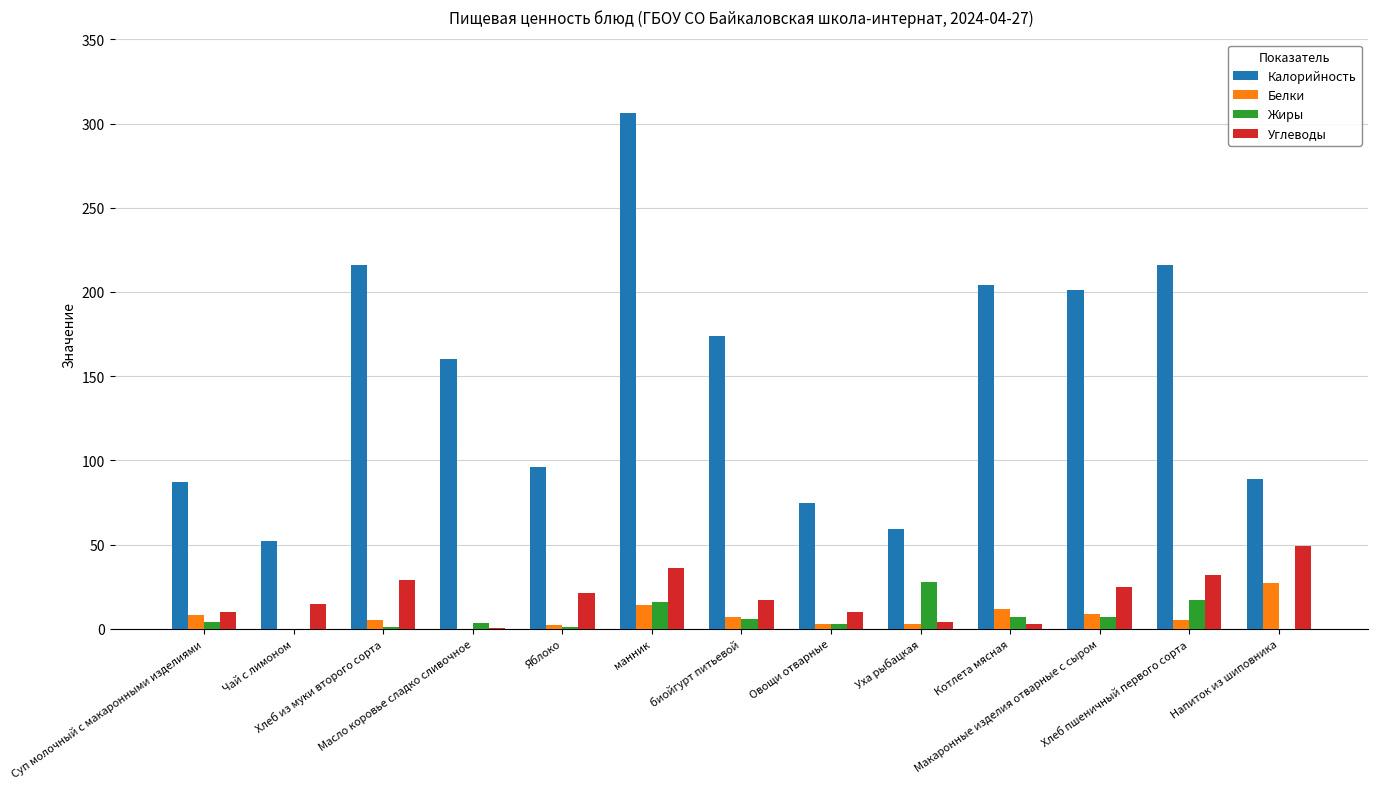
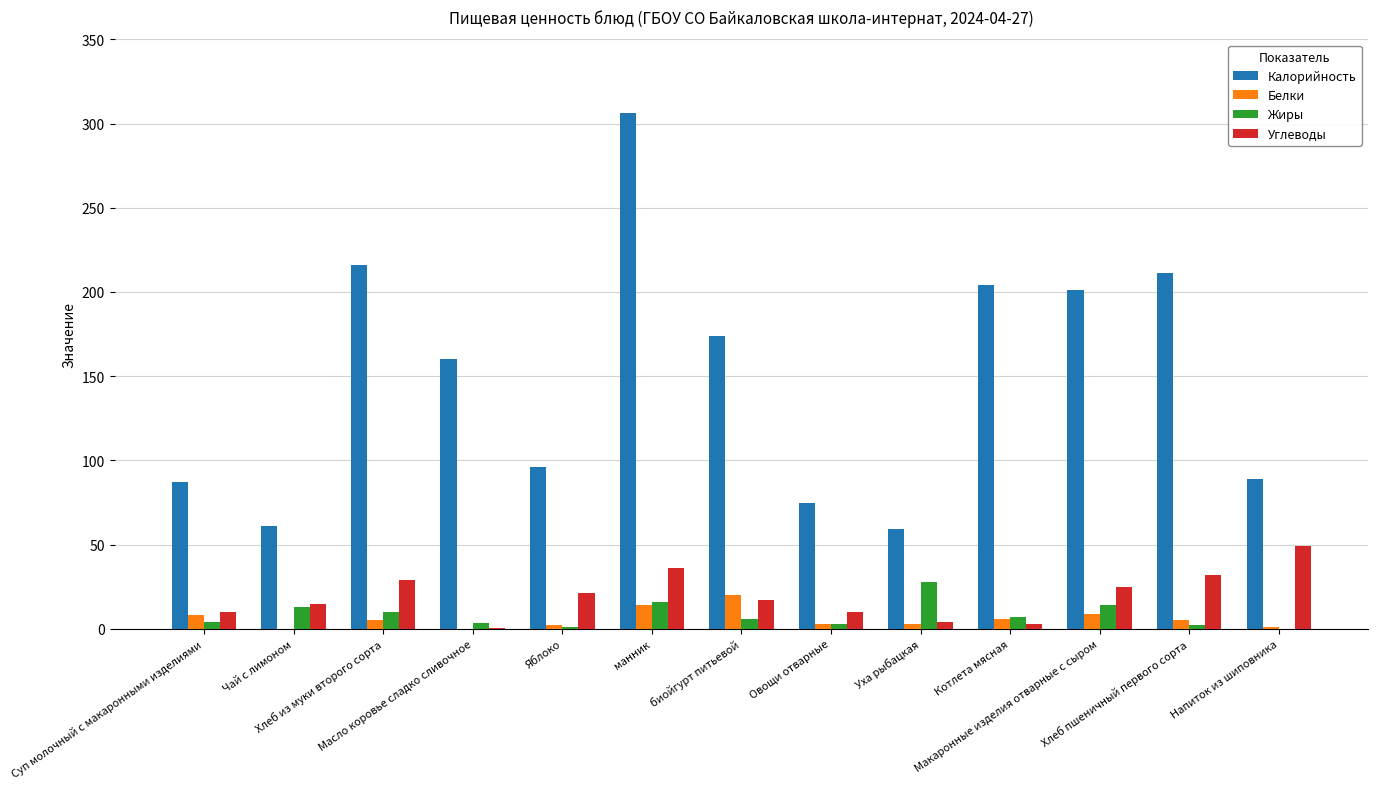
Калорийность, Чай с лимоном: 52 -> 61
Жиры, Чай с лимоном: 0 -> 13
Жиры, Хлеб из муки второго сорта: 1 -> 10
Белки, биойгурт питьевой: 7 -> 20
Белки, Котлета мясная: 12 -> 6
Жиры, Макаронные изделия отварные с сыром: 7 -> 14
Калорийность, Хлеб пшеничный первого сорта: 216 -> 211
Жиры, Хлеб пшеничный первого сорта: 17 -> 2
Белки, Напиток из шиповника: 27 -> 1
